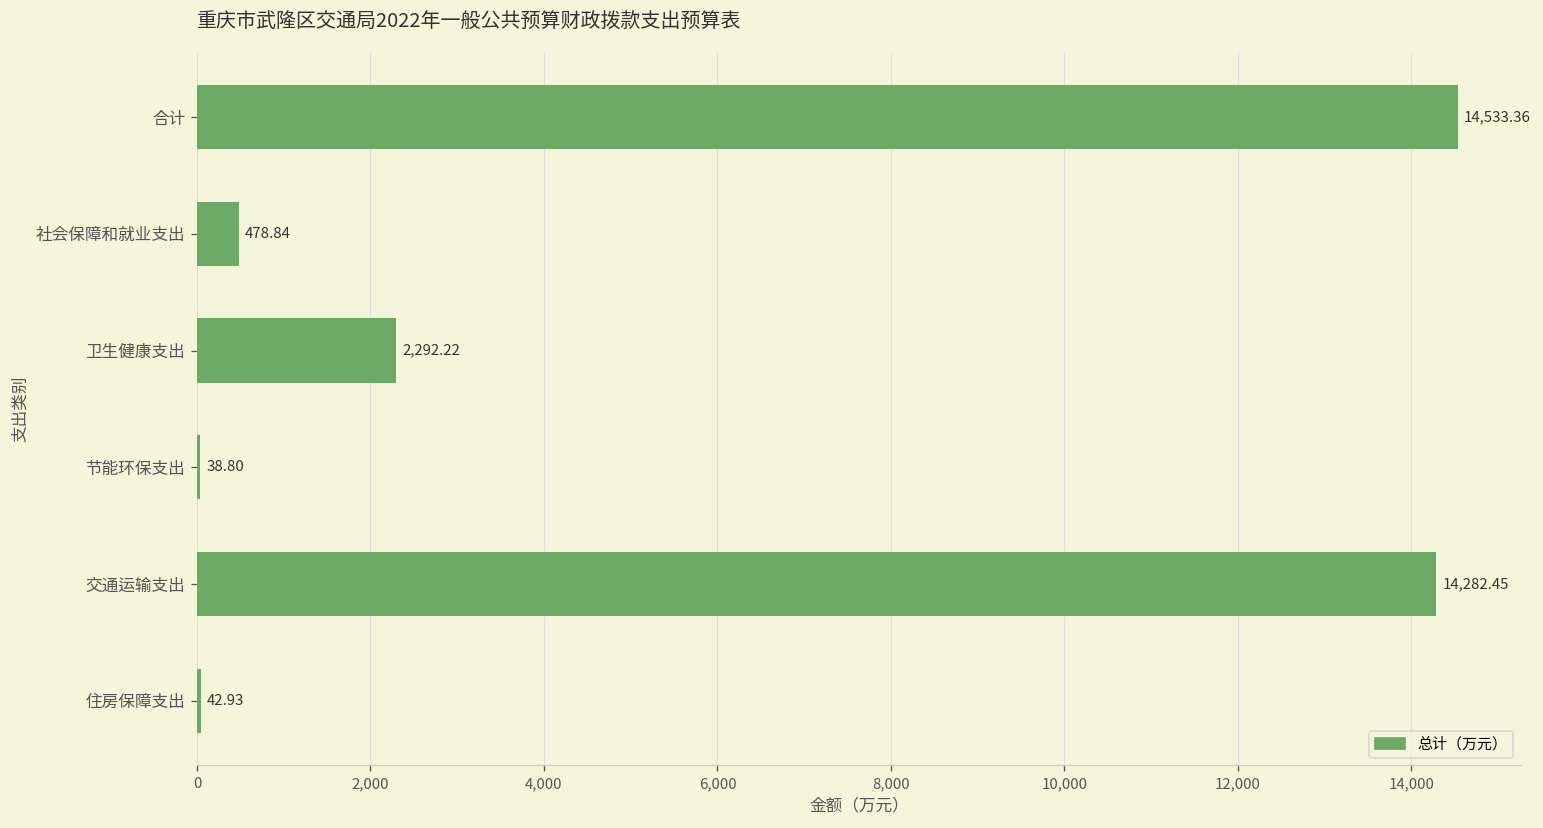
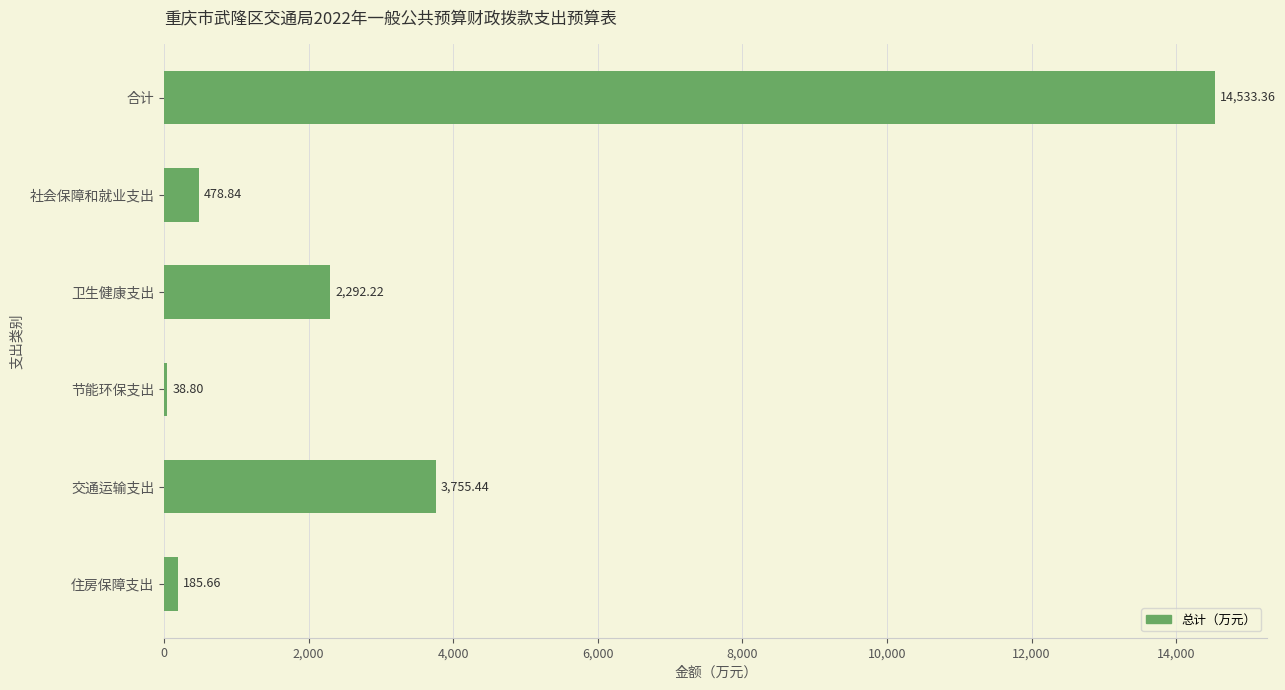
交通运输支出: 14,282.45 -> 3,755.44
住房保障支出: 42.93 -> 185.66
